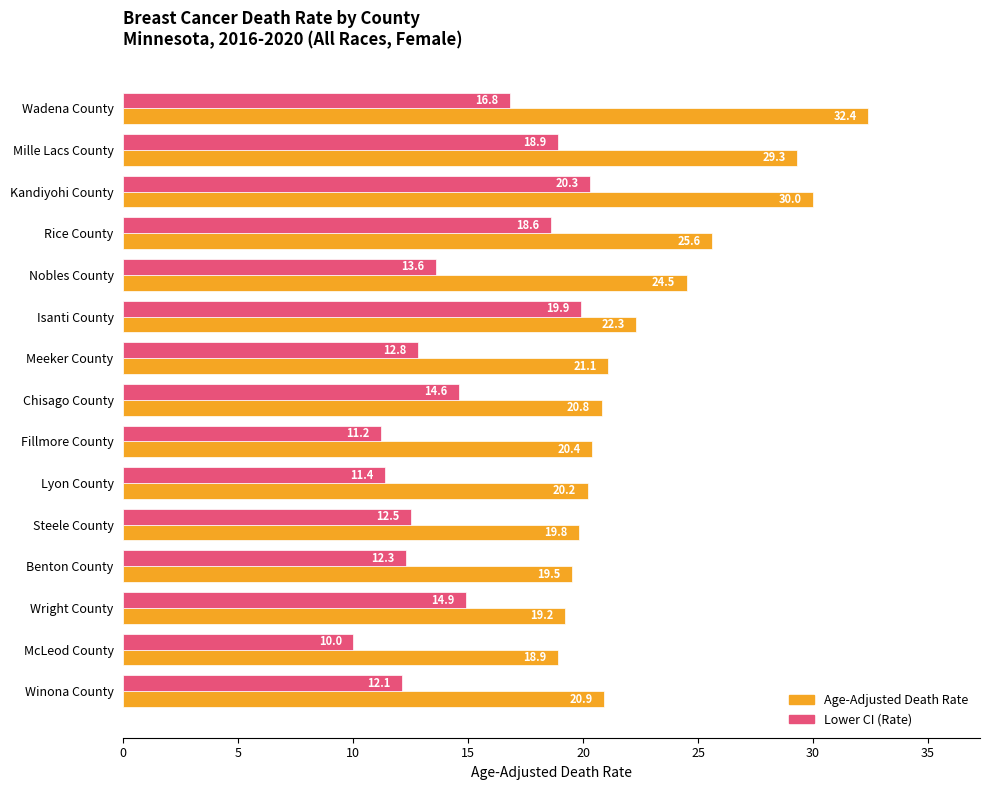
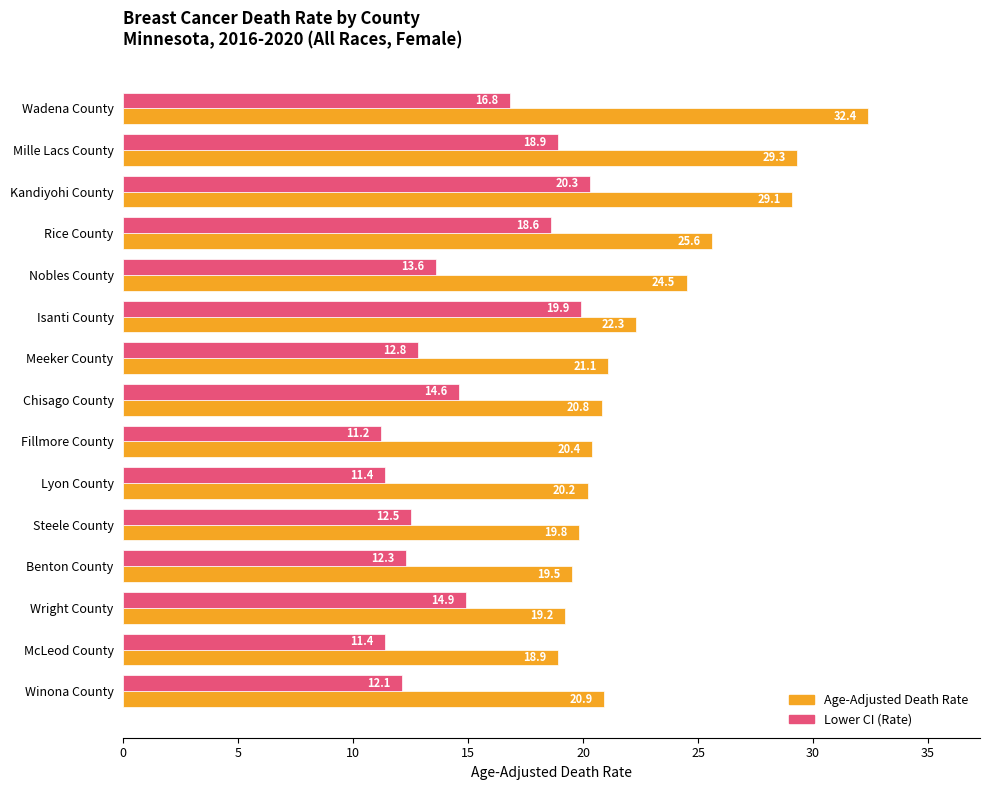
Age-Adjusted Death Rate, Kandiyohi County: 30.0 -> 29.1
Lower CI (Rate), McLeod County: 10.0 -> 11.4
